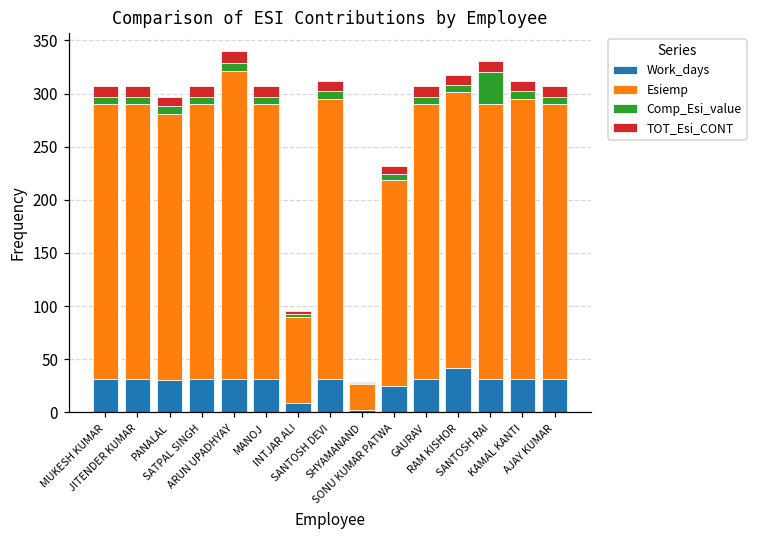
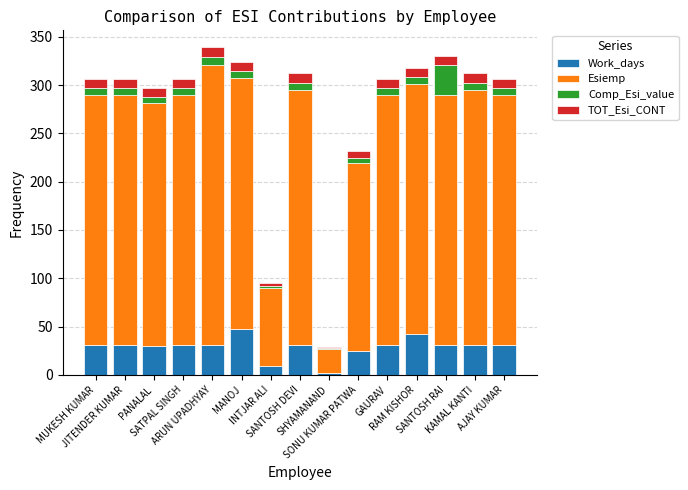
Work_days, MANOJ: 30 -> 50
